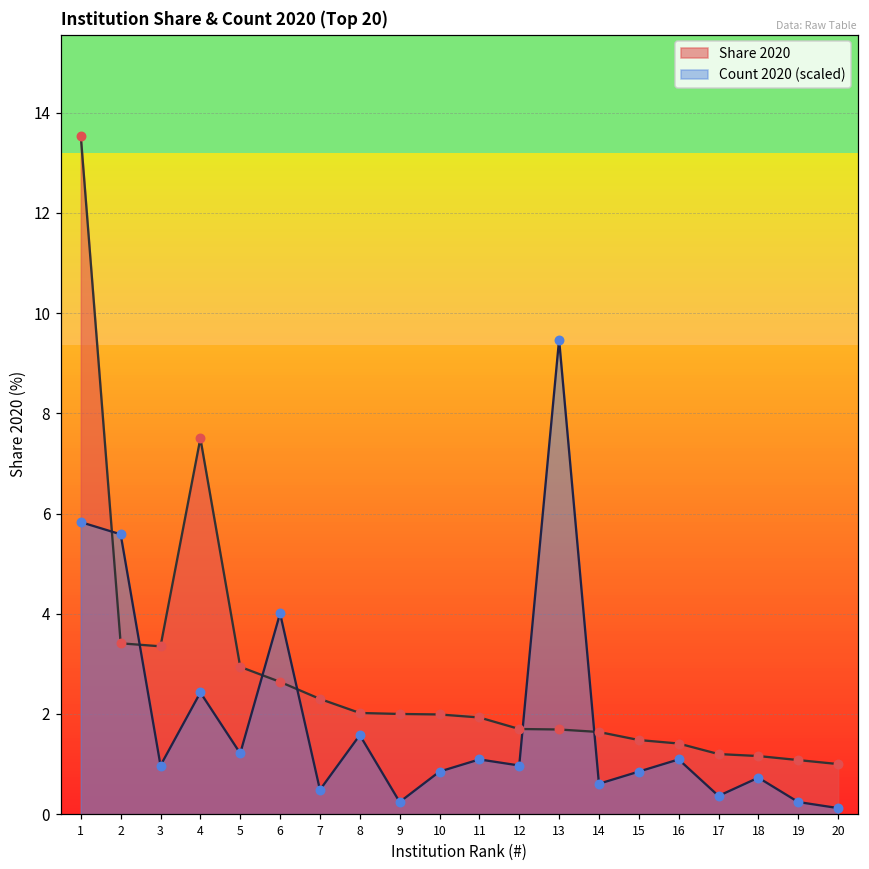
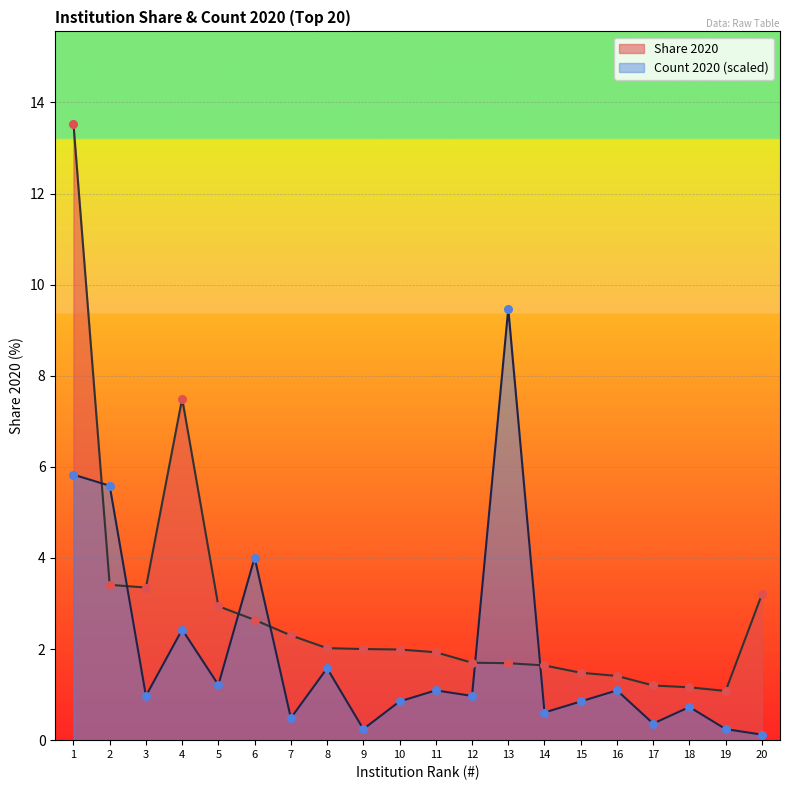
Share 2020, 20: 1.0 -> 3.2
